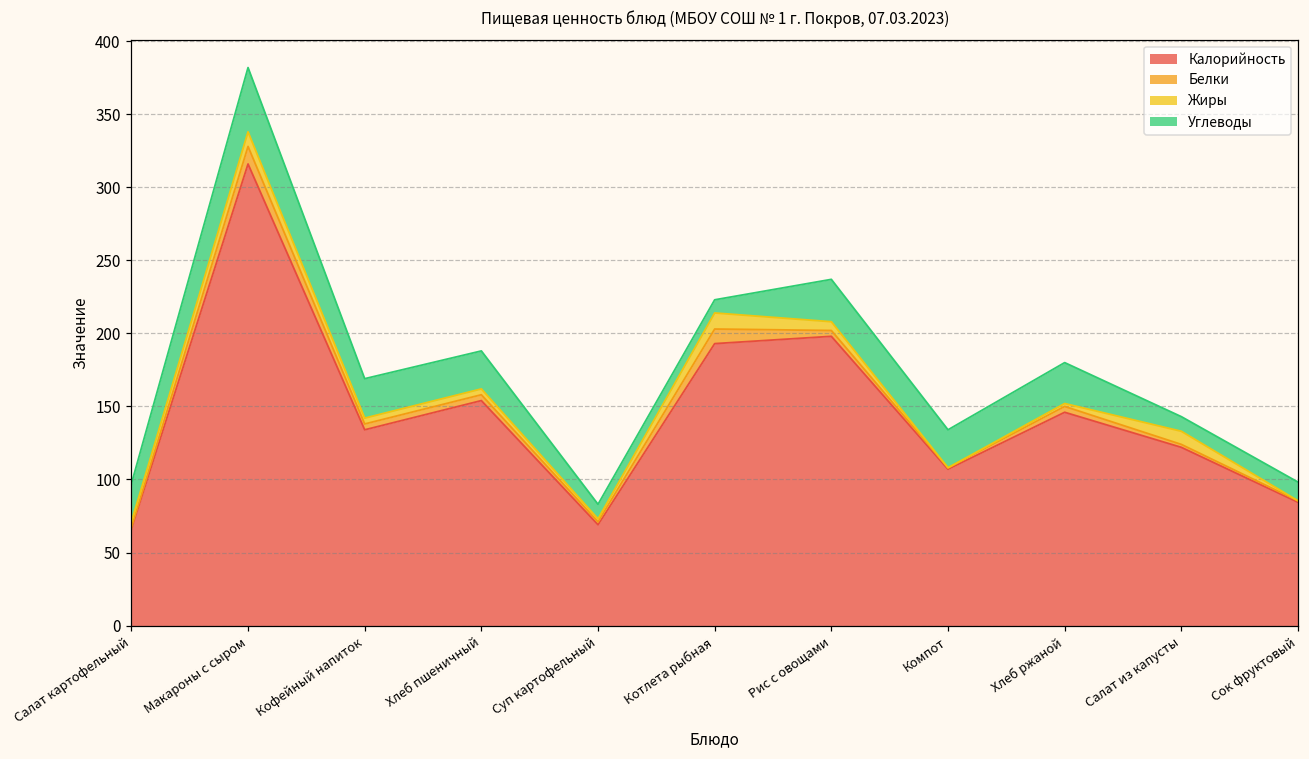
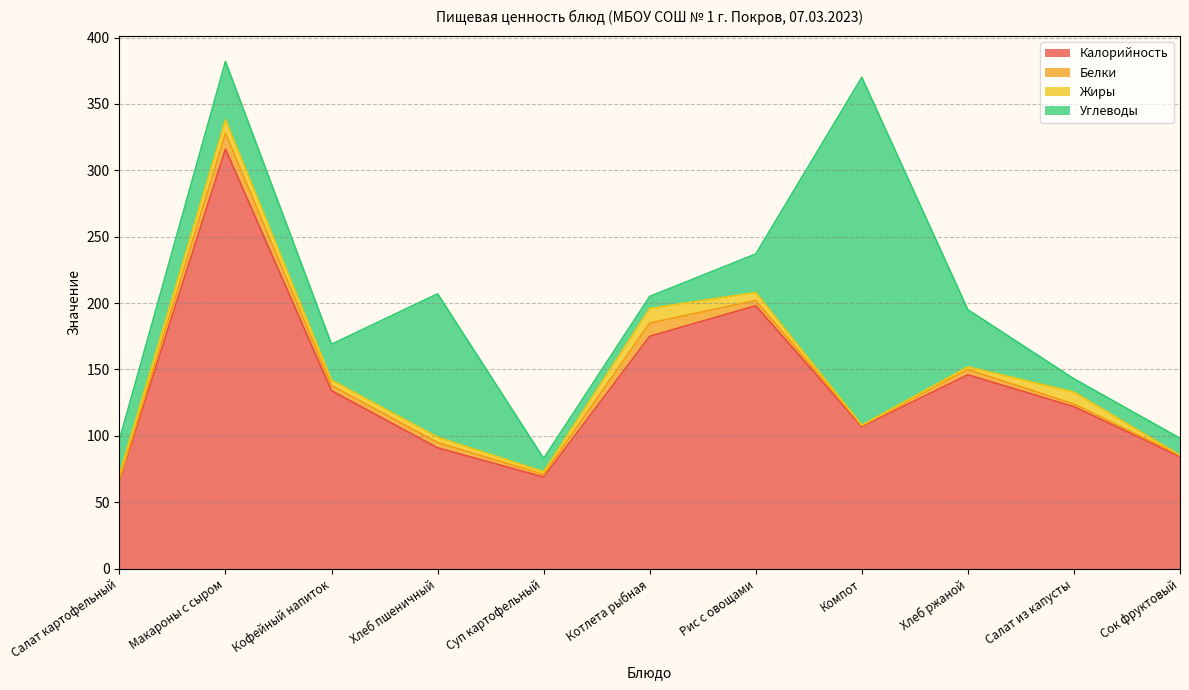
Калорийность, Хлеб пшеничный: 154 -> 91
Углеводы, Хлеб пшеничный: 26 -> 108
Калорийность, Котлета рыбная: 193 -> 175
Углеводы, Компот: 26 -> 262
Углеводы, Хлеб ржаной: 28 -> 43
